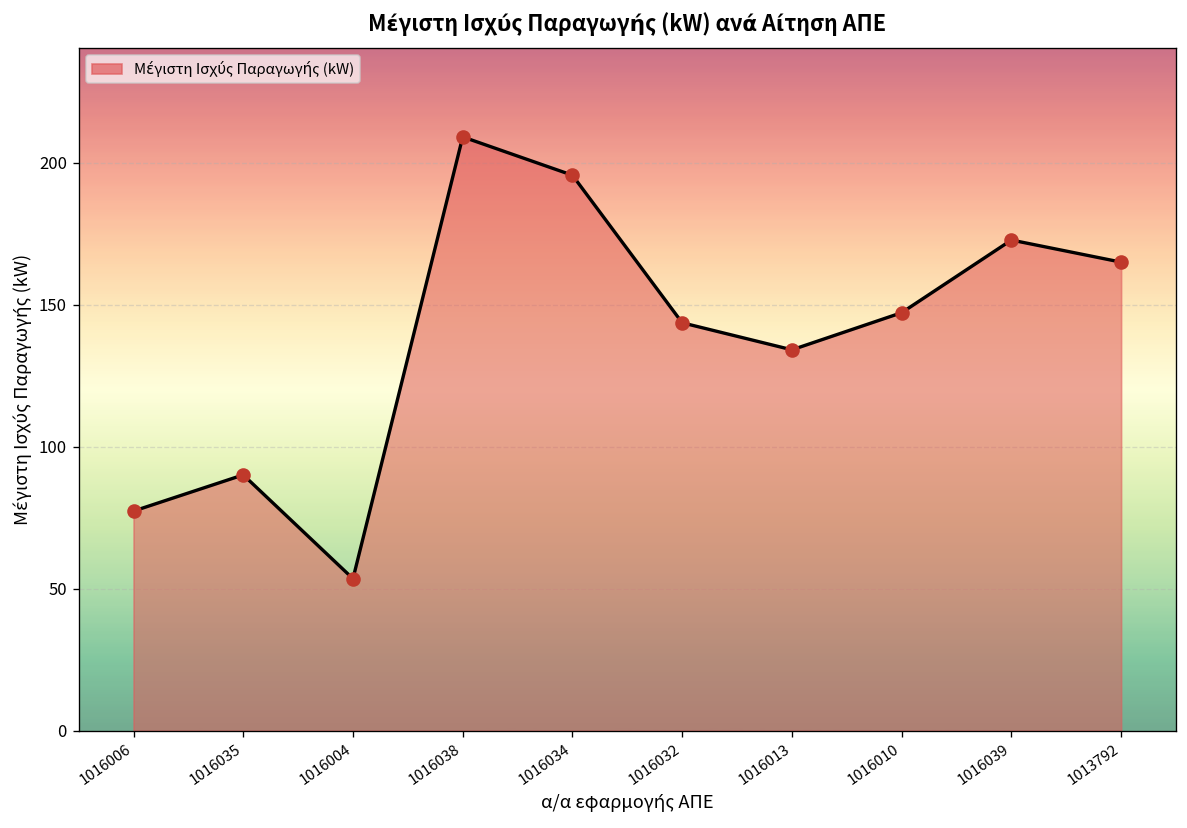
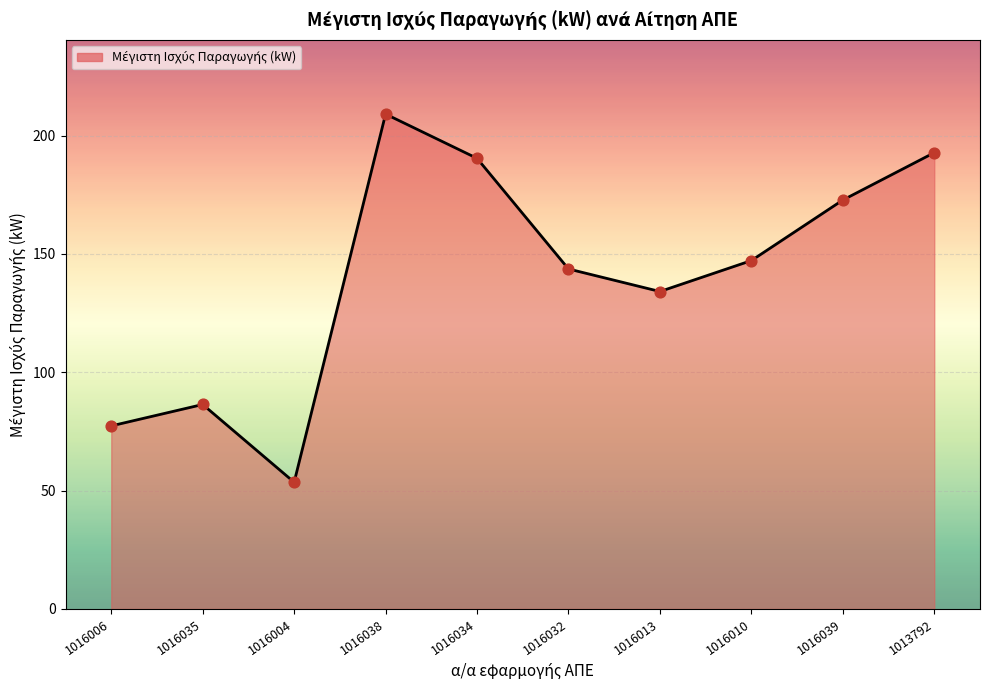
1016035: 90 -> 86
1016034: 196 -> 190
1013792: 165 -> 193
